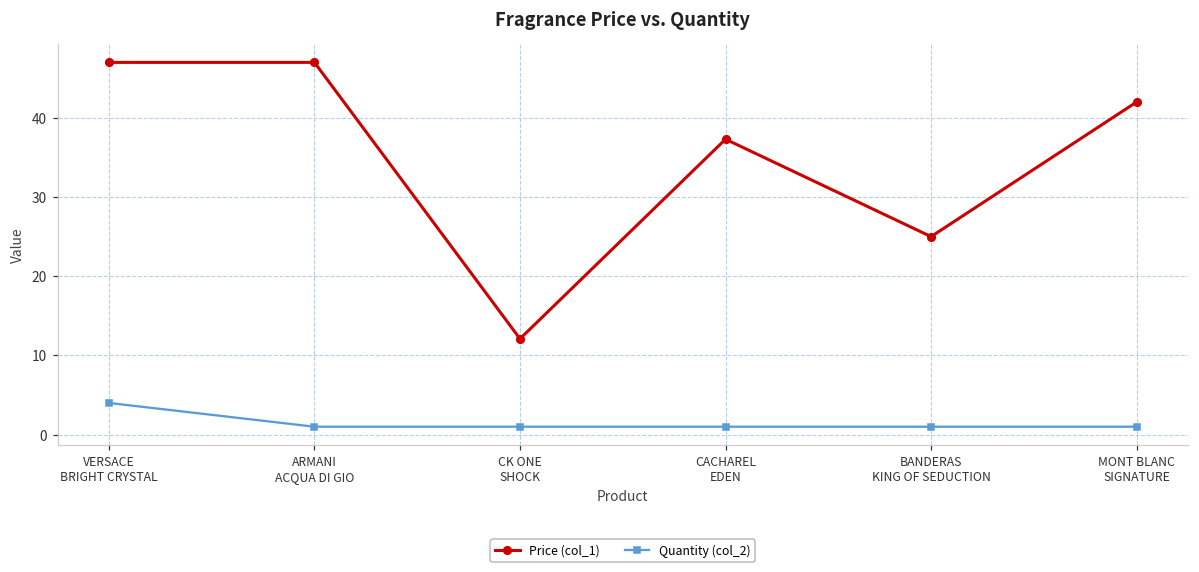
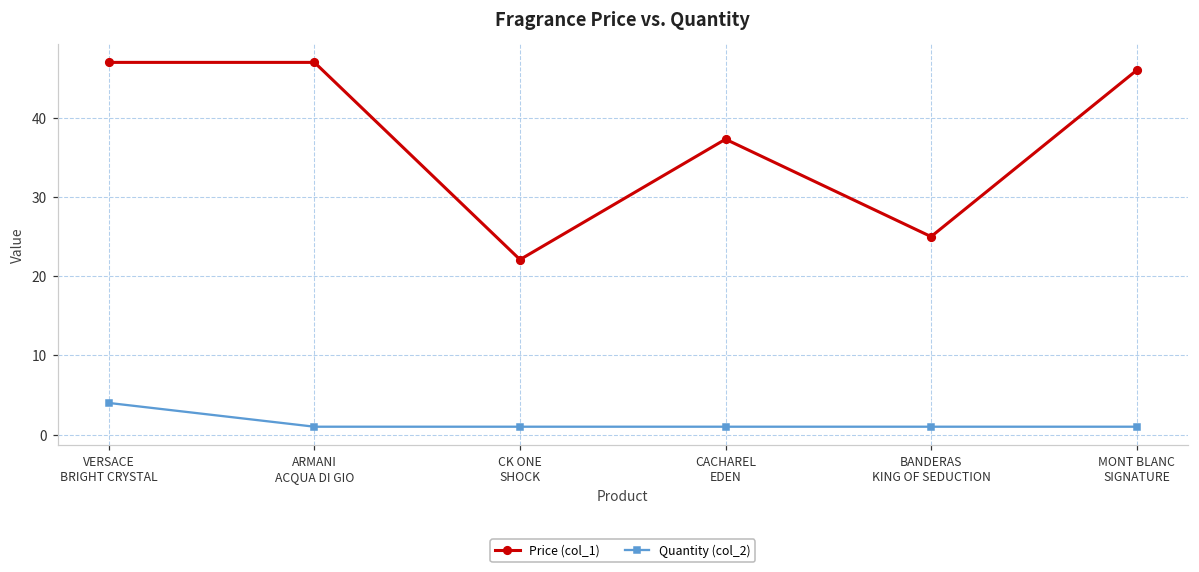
Price (col_1), CK ONE SHOCK: 12 -> 22
Price (col_1), MONT BLANC SIGNATURE: 42 -> 46
